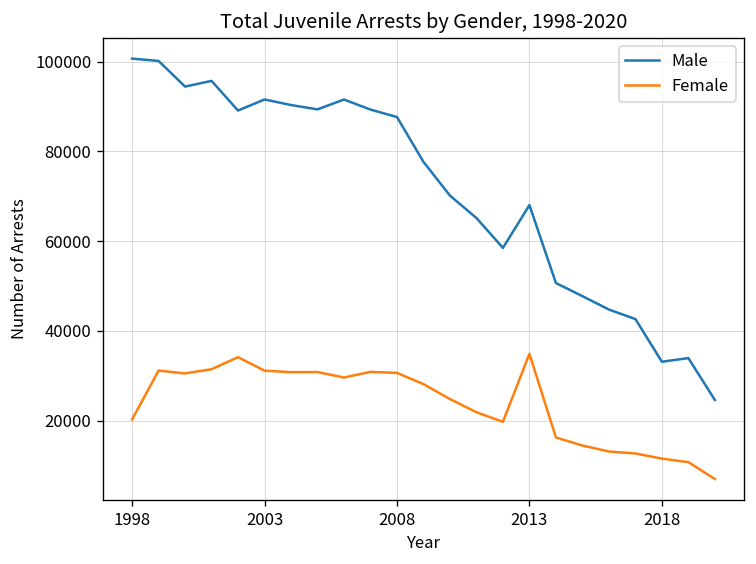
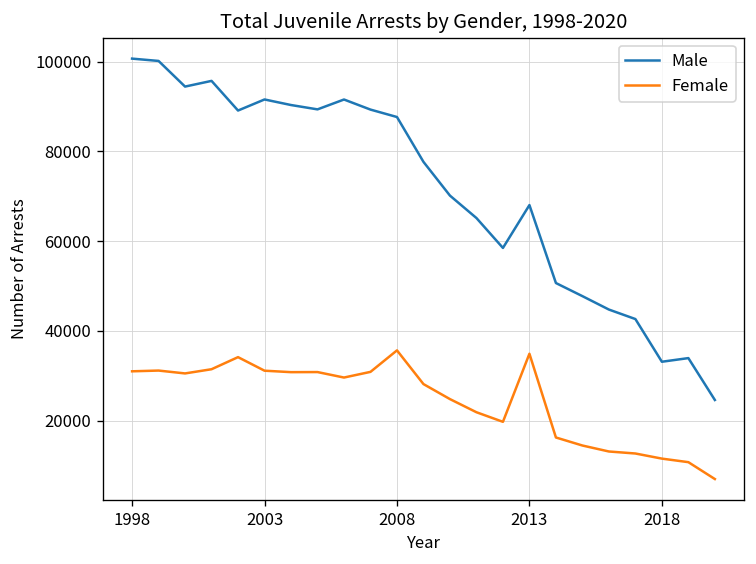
Female, 1998: 20000 -> 31000
Female, 2008: 31000 -> 36000
